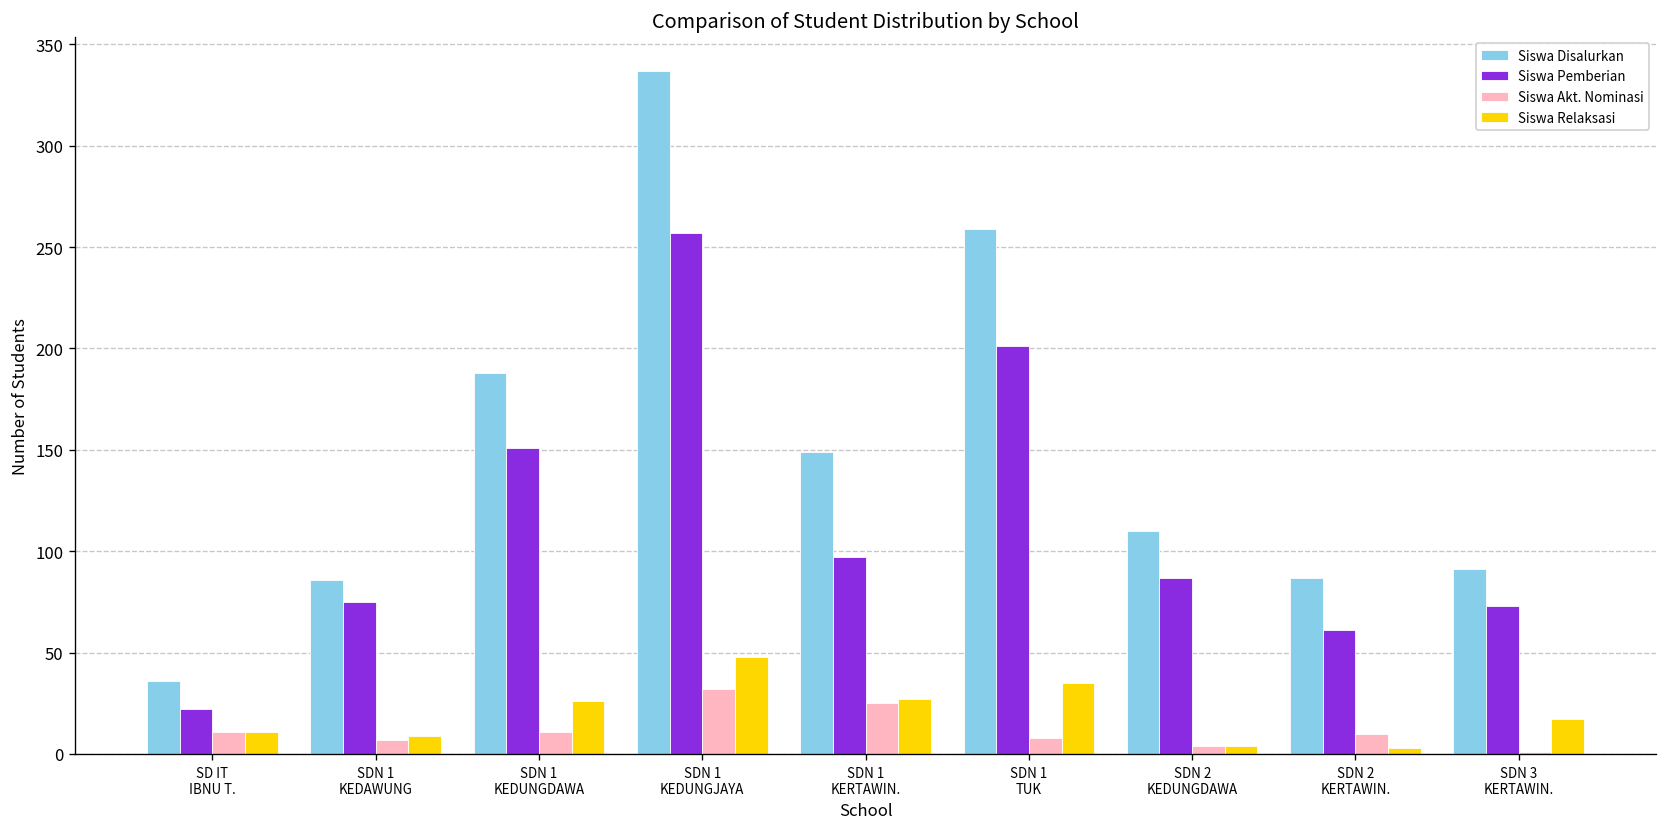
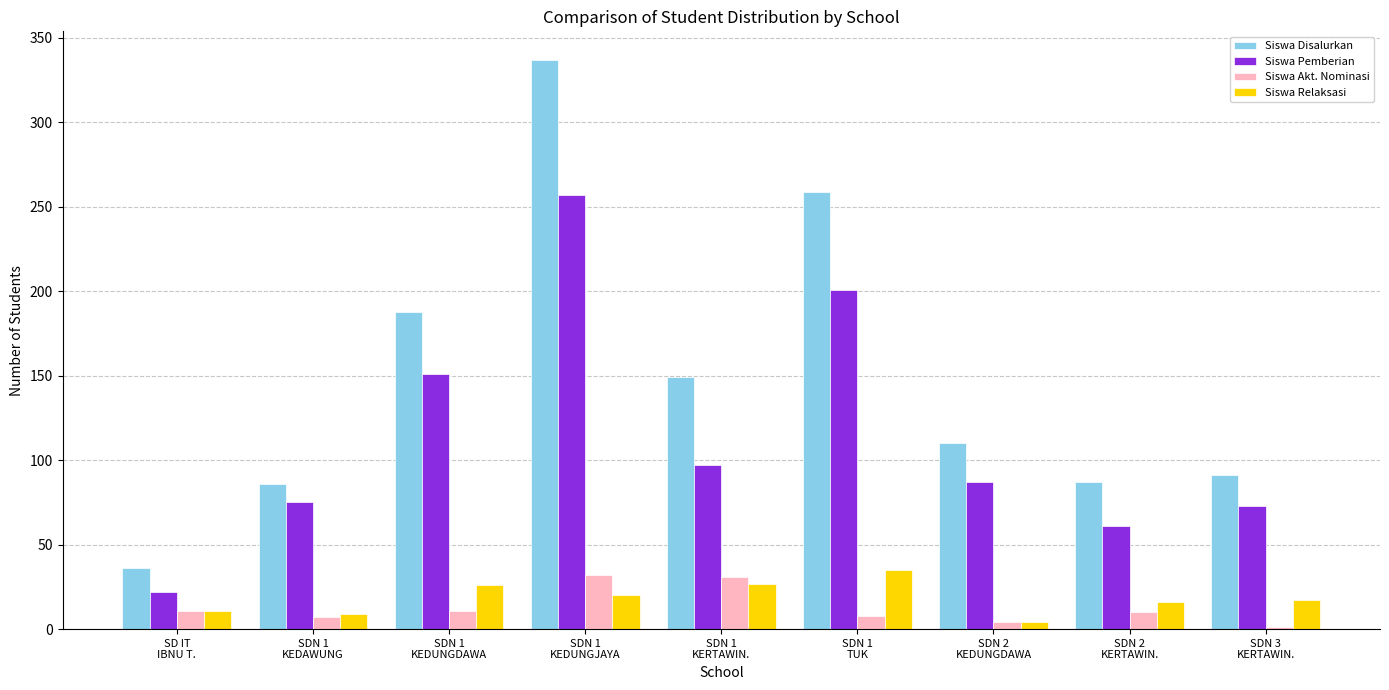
Siswa Relaksasi, SDN 1 KEDUNGJAYA: 48 -> 20
Siswa Akt. Nominasi, SDN 1 KERTAWIN.: 25 -> 31
Siswa Relaksasi, SDN 2 KERTAWIN.: 3 -> 16
